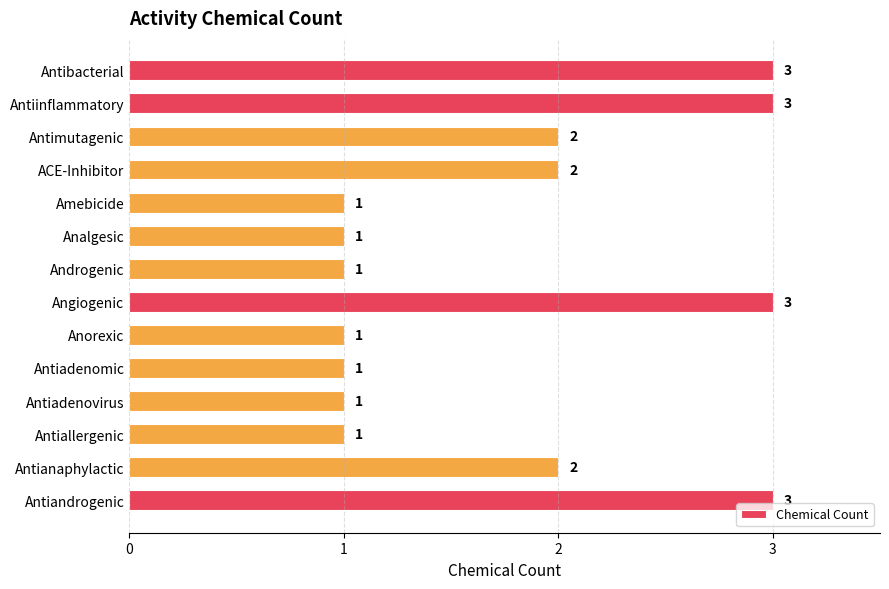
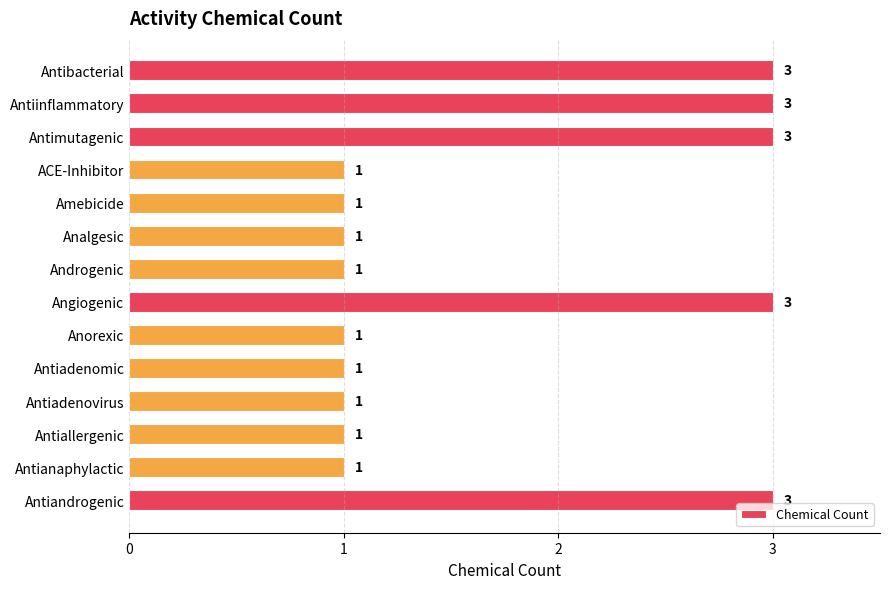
Antimutagenic: 2 -> 3
ACE-Inhibitor: 2 -> 1
Antianaphylactic: 2 -> 1
